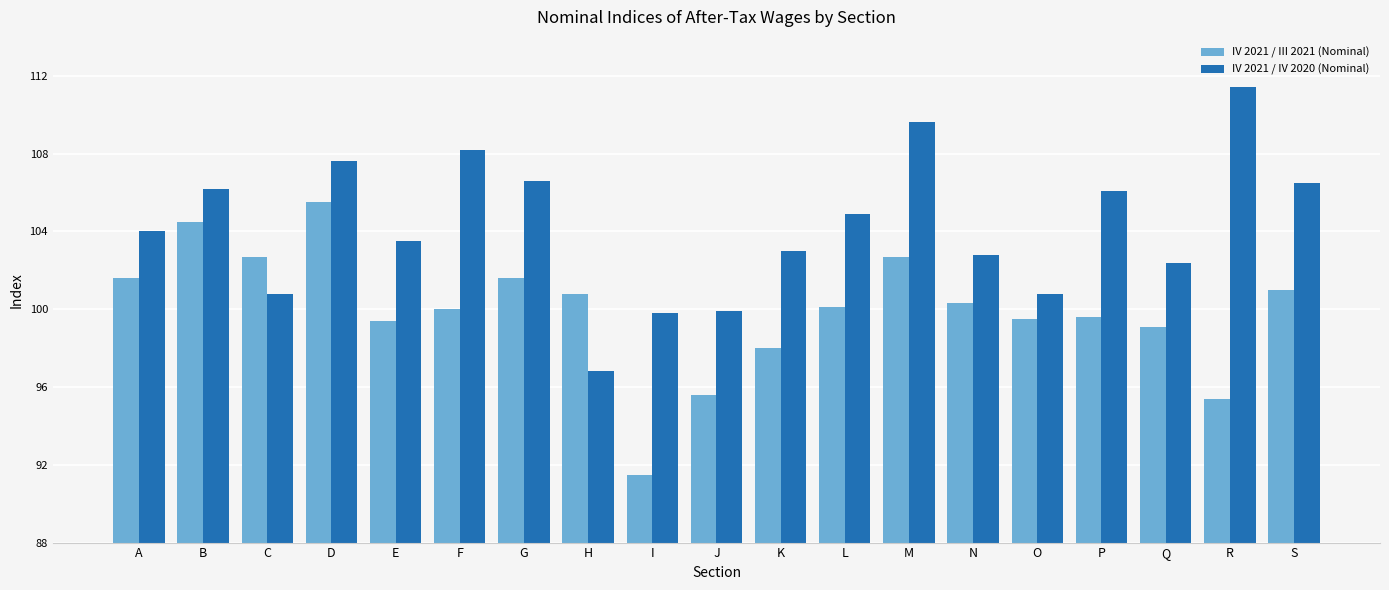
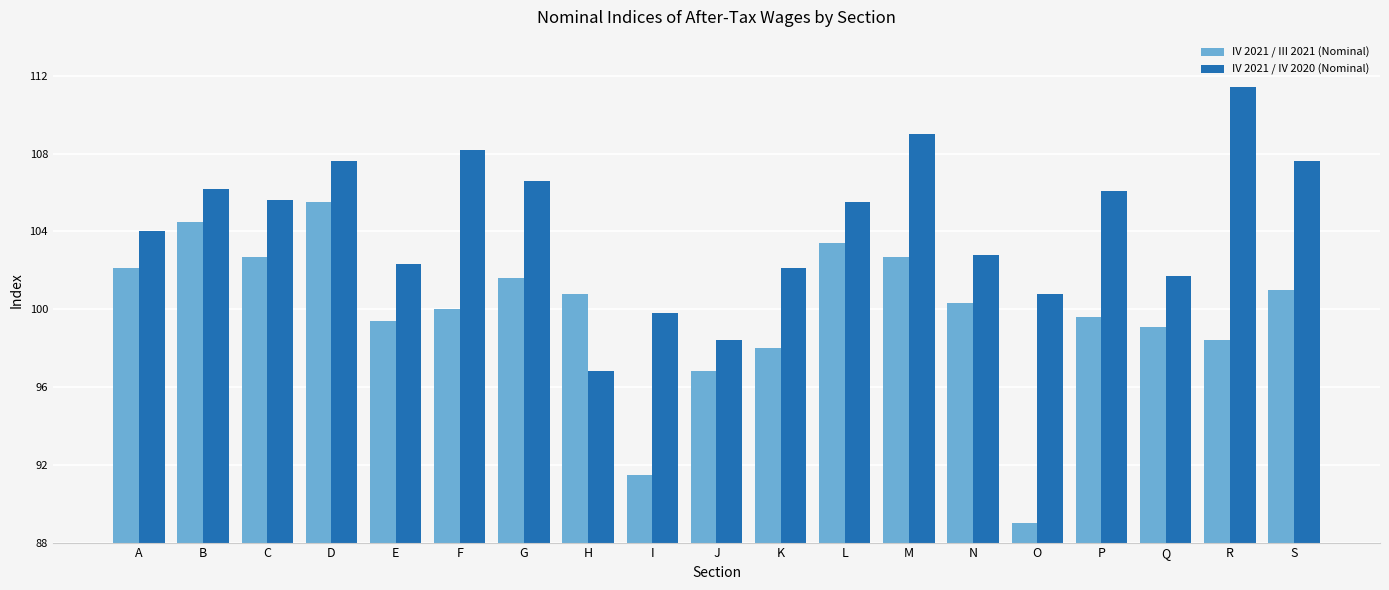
IV 2021 / III 2021 (Nominal), A: 101.6 -> 102.1
IV 2021 / IV 2020 (Nominal), C: 100.8 -> 105.6
IV 2021 / IV 2020 (Nominal), E: 103.5 -> 102.3
IV 2021 / III 2021 (Nominal), J: 95.6 -> 96.8
IV 2021 / IV 2020 (Nominal), J: 99.9 -> 98.4
IV 2021 / IV 2020 (Nominal), K: 103.0 -> 102.1
IV 2021 / III 2021 (Nominal), L: 100.1 -> 103.4
IV 2021 / IV 2020 (Nominal), L: 104.9 -> 105.5
IV 2021 / IV 2020 (Nominal), M: 109.6 -> 109.0
IV 2021 / III 2021 (Nominal), O: 99.5 -> 89.0
IV 2021 / IV 2020 (Nominal), Q: 102.4 -> 101.7
IV 2021 / III 2021 (Nominal), R: 95.4 -> 98.4
IV 2021 / IV 2020 (Nominal), S: 106.5 -> 107.6
